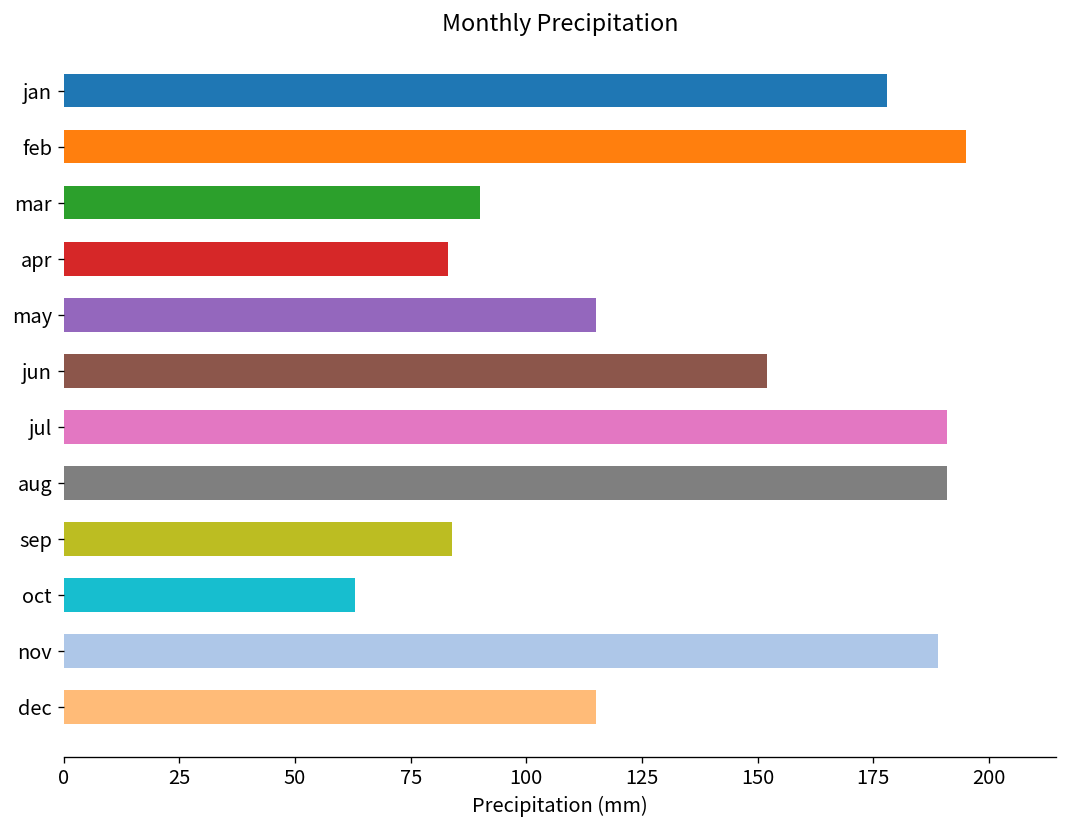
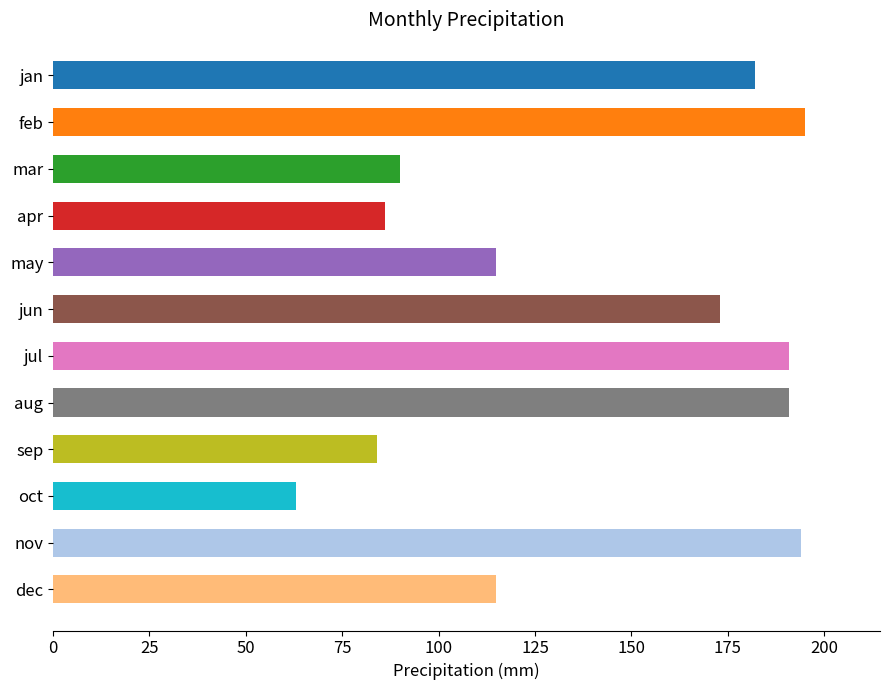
jan: 178 -> 182
apr: 83 -> 86
jun: 152 -> 173
nov: 189 -> 194
